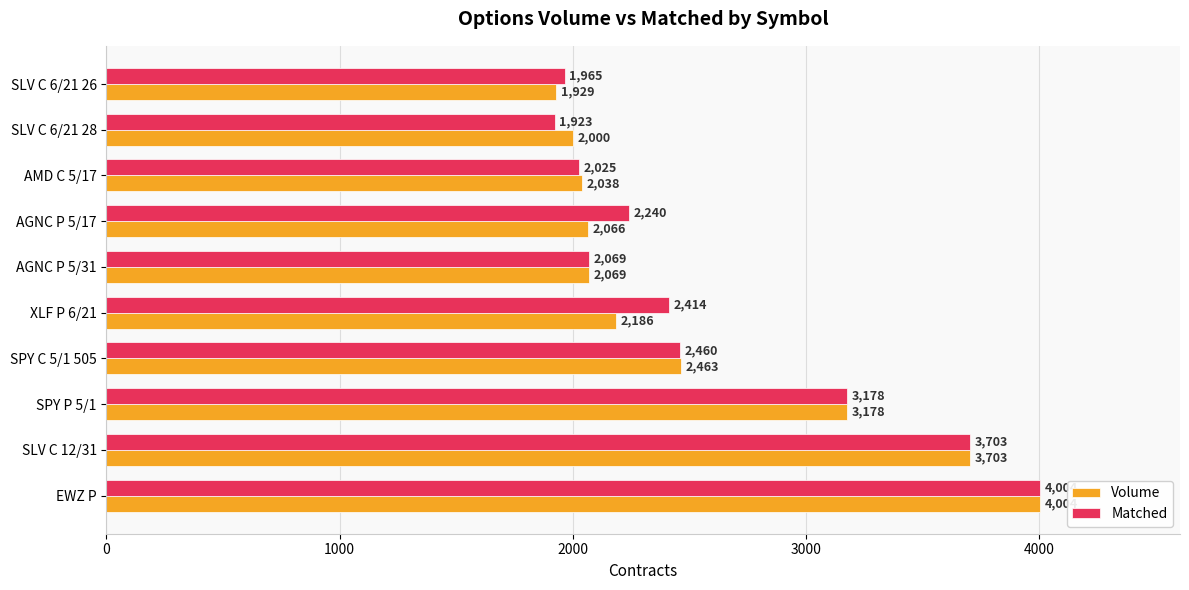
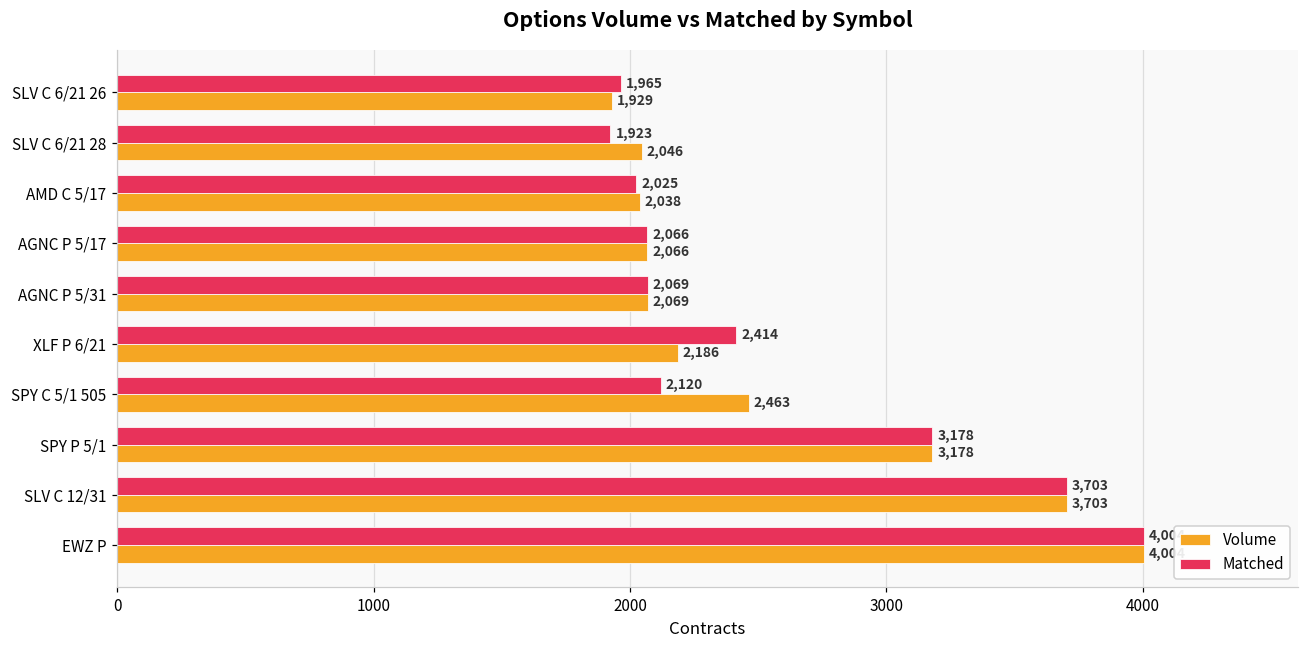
Volume, SLV C 6/21 28: 2,000 -> 2,046
Matched, AGNC P 5/17: 2,240 -> 2,066
Matched, SPY C 5/1 505: 2,460 -> 2,120
